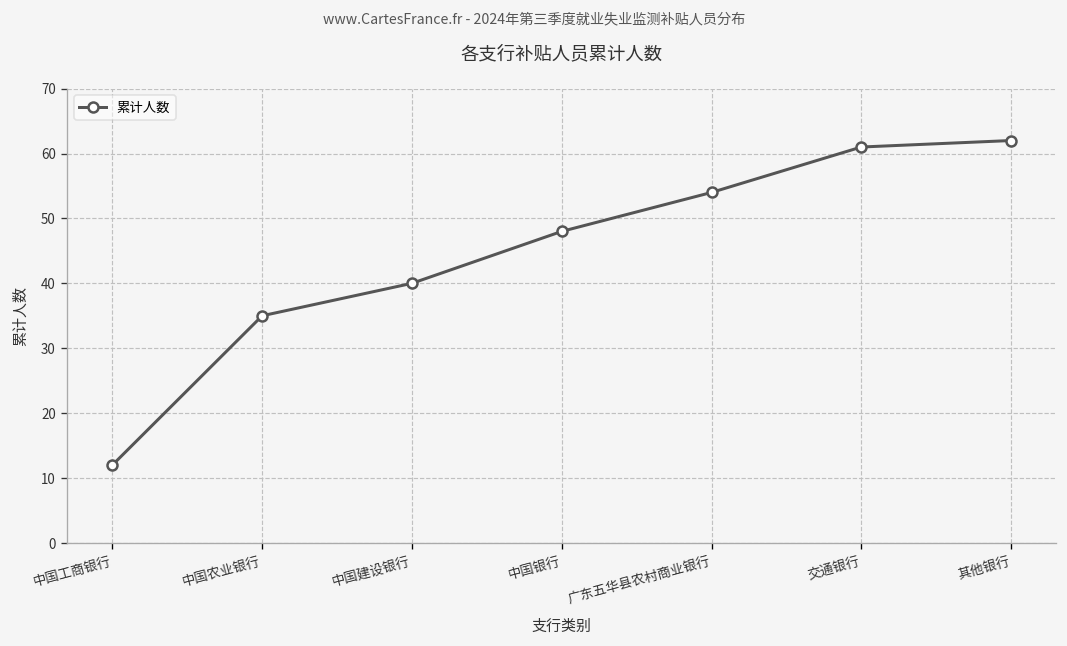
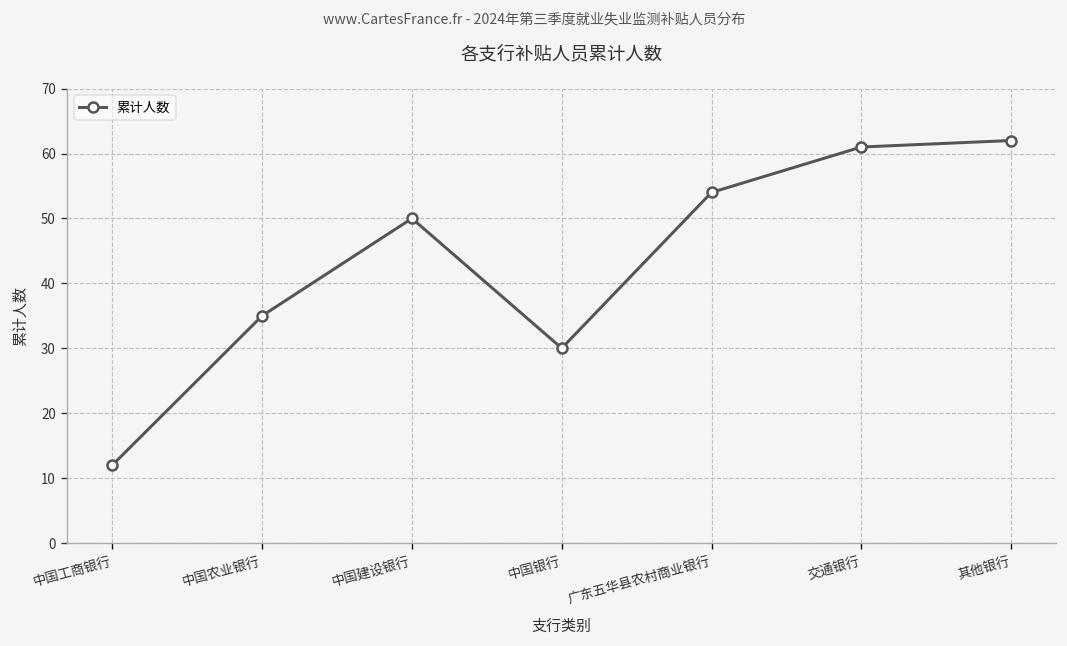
中国建设银行: 40 -> 50
中国银行: 48 -> 30
